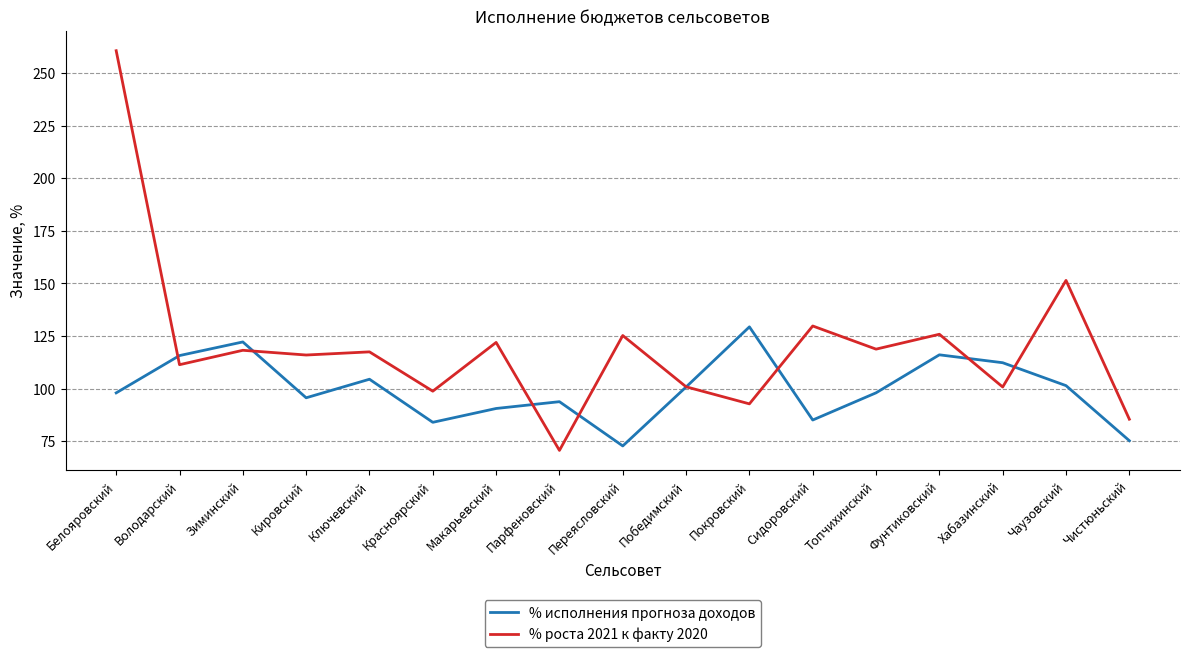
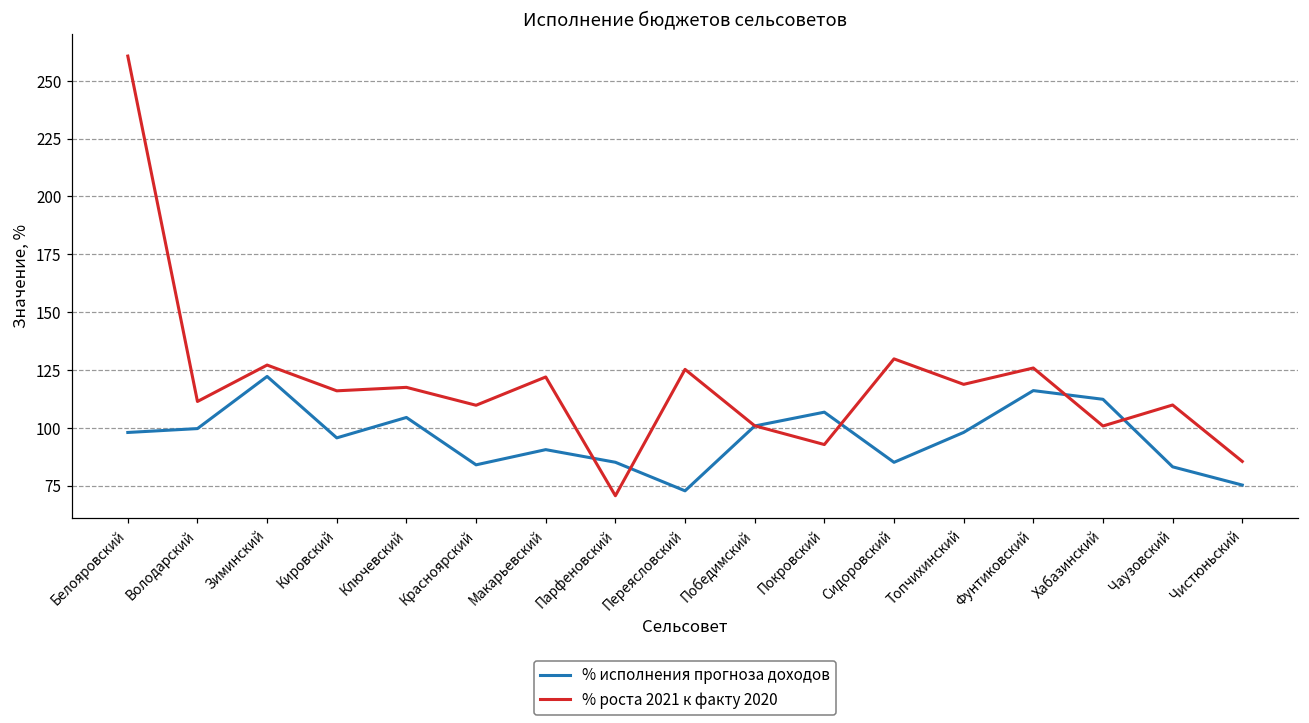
% исполнения прогноза доходов, Володарский: 116 -> 100
% роста 2021 к факту 2020, Зиминский: 118 -> 127
% роста 2021 к факту 2020, Красноярский: 99 -> 110
% исполнения прогноза доходов, Парфеновский: 94 -> 85
% исполнения прогноза доходов, Покровский: 129 -> 107
% исполнения прогноза доходов, Чаузовский: 101 -> 83
% роста 2021 к факту 2020, Чаузовский: 151 -> 110
